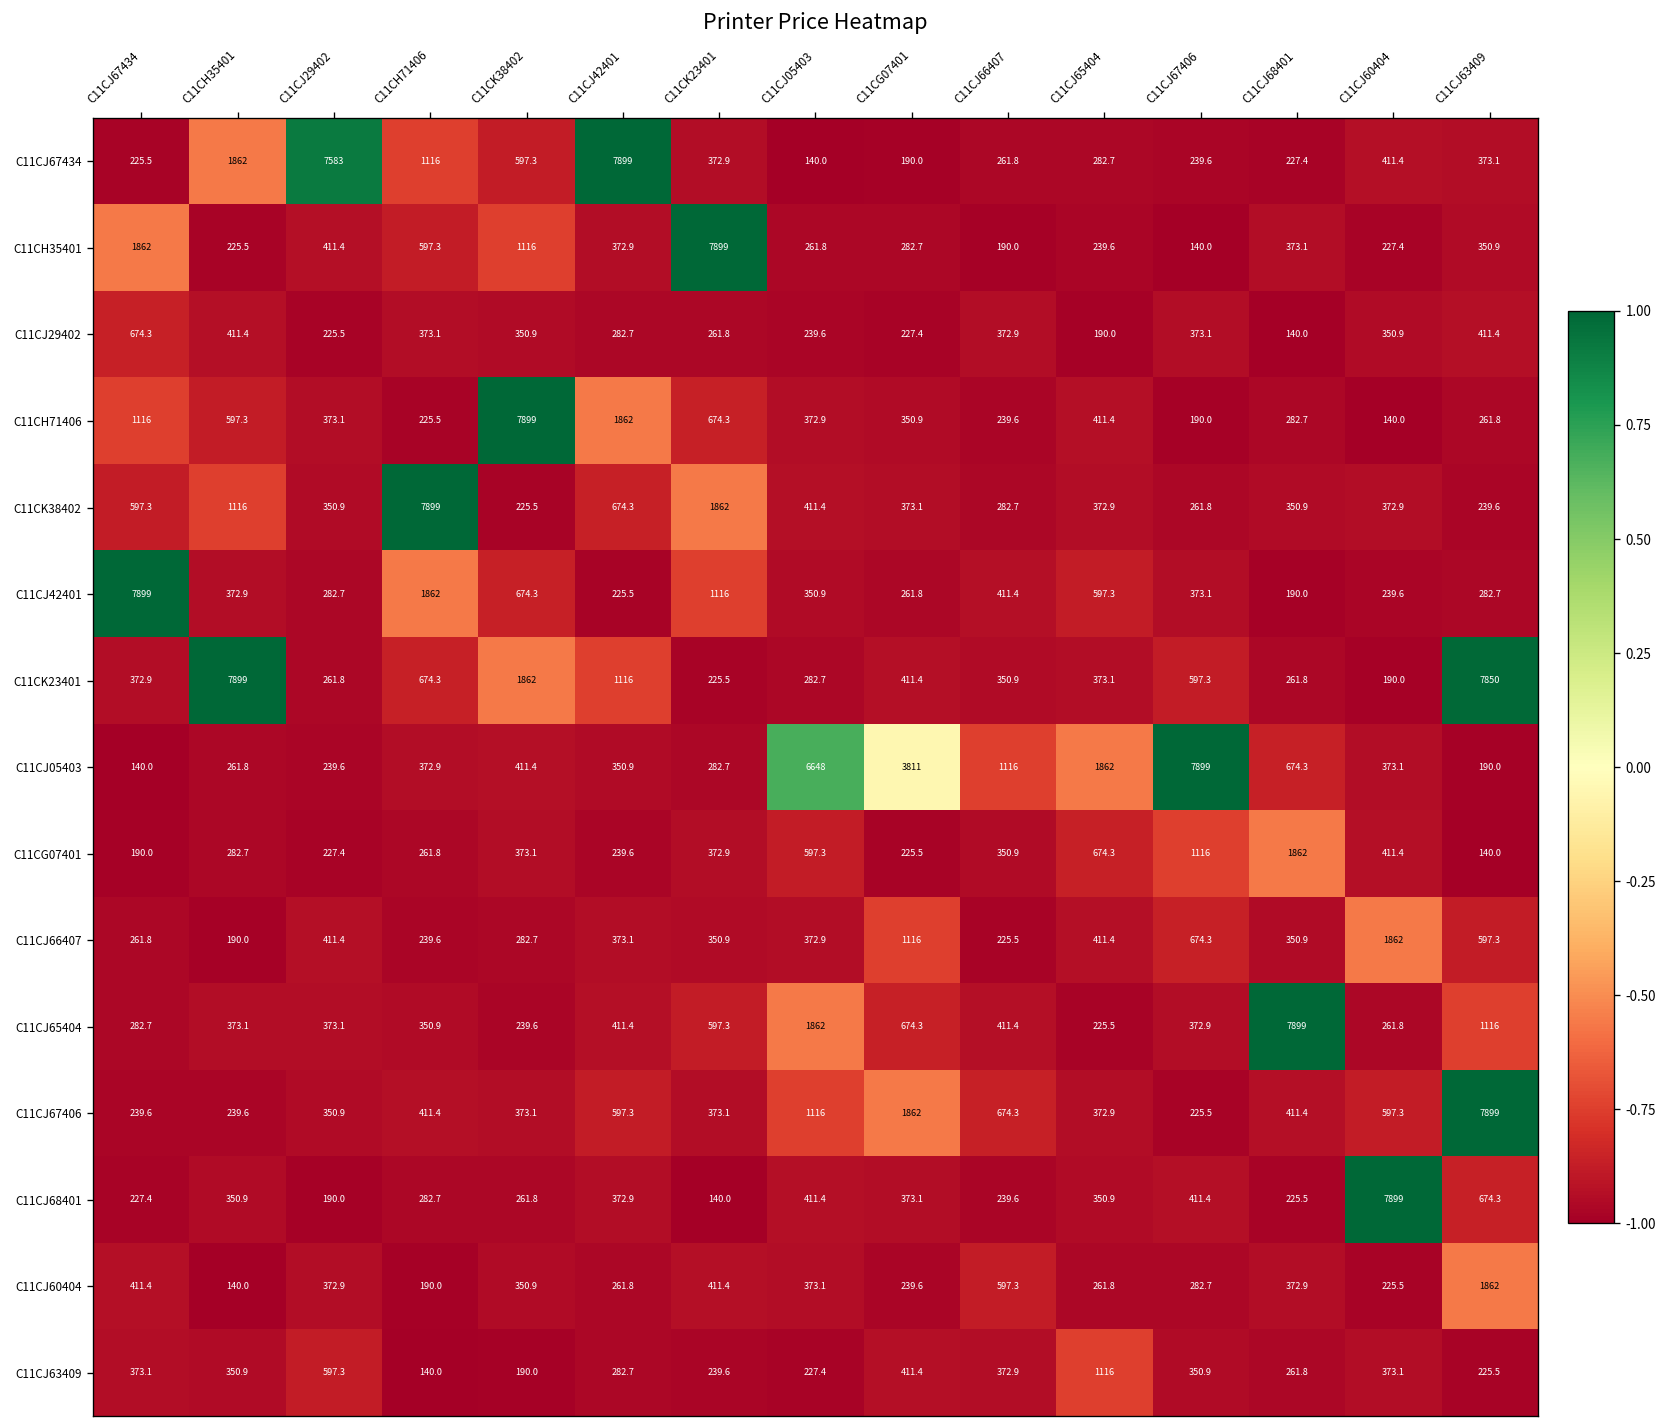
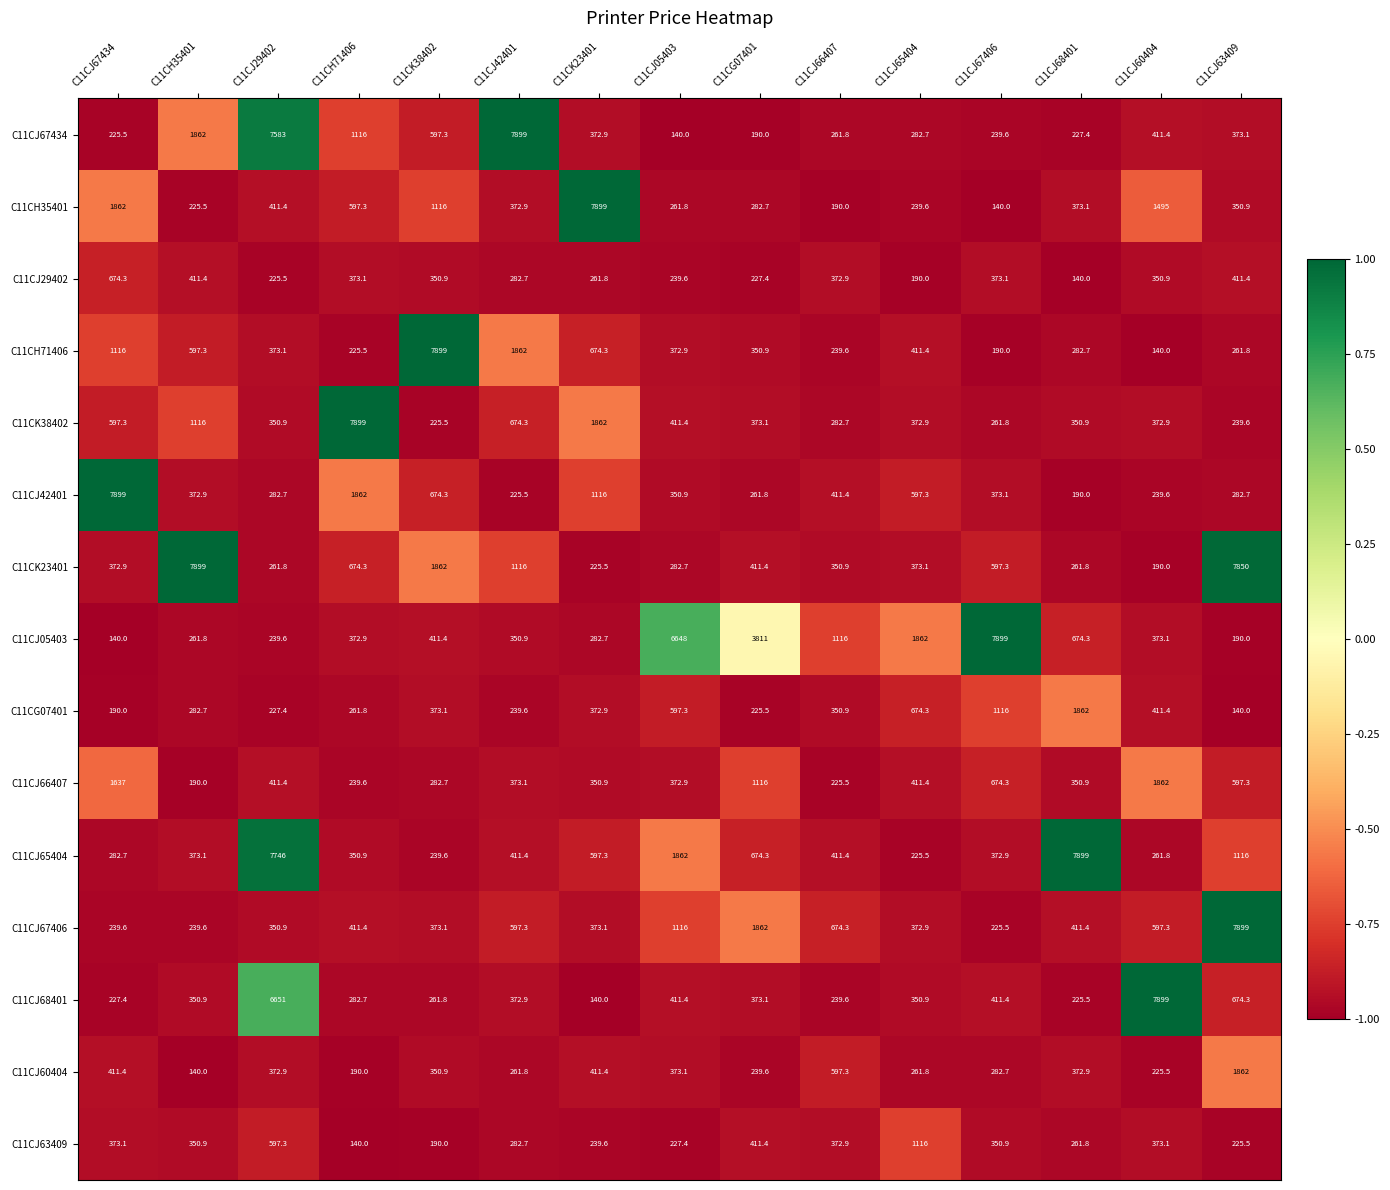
C11CH35401, C11CJ60404: 227.4 -> 1495
C11CJ66407, C11CJ67434: 261.8 -> 1637
C11CJ65404, C11CJ29402: 373.1 -> 7746
C11CJ68401, C11CJ29402: 190.0 -> 6651
